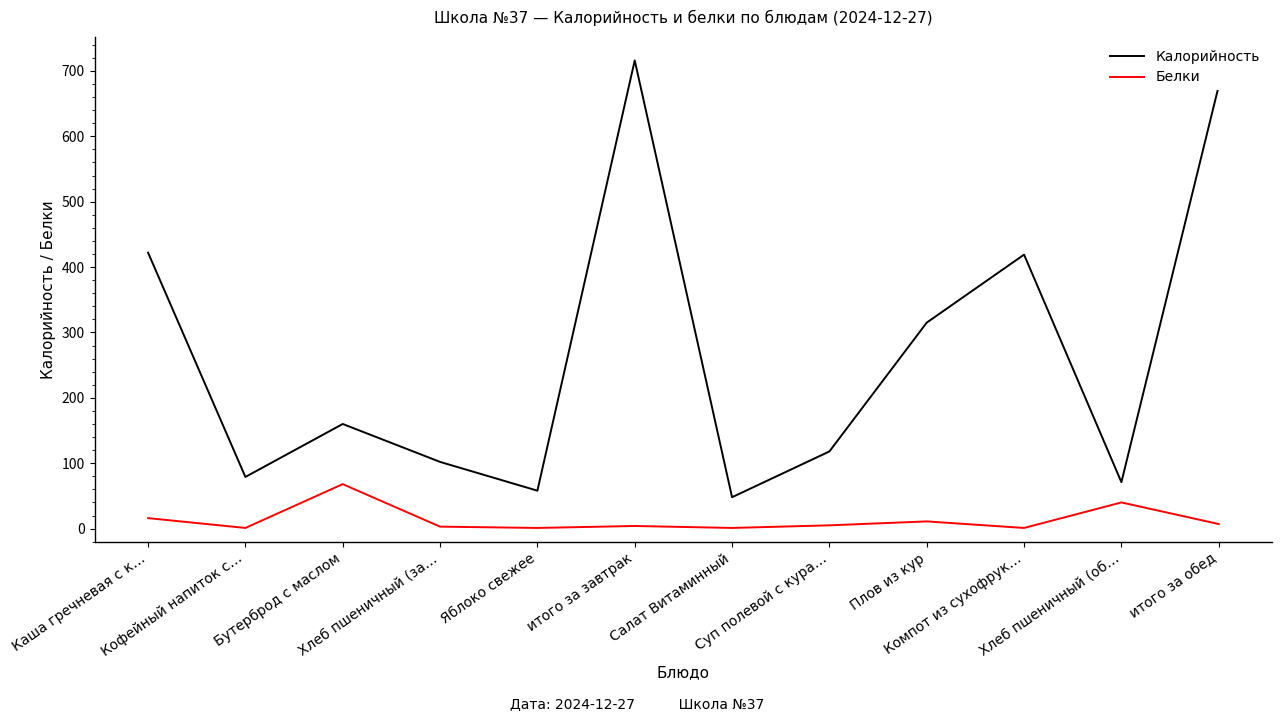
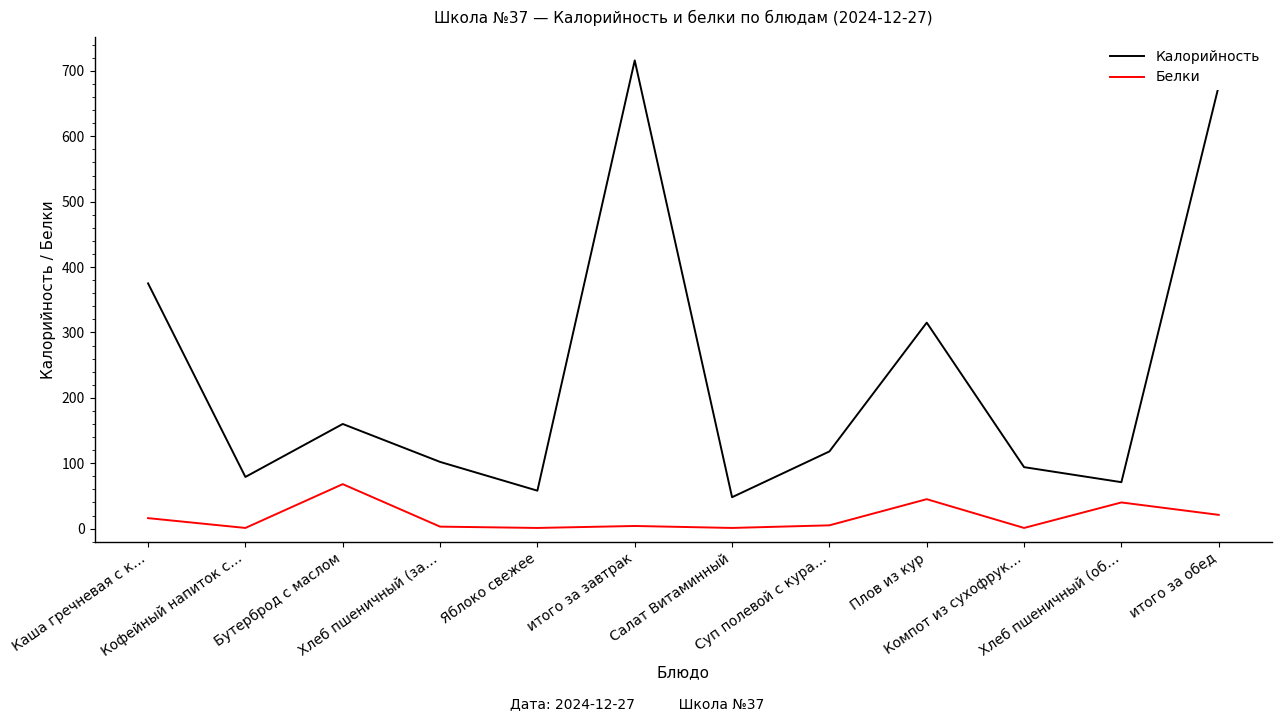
Калорийность, Каша гречневая с к…: 420 -> 380
Белки, Плов из кур: 10 -> 50
Калорийность, Компот из сухофрук…: 420 -> 90
Белки, итого за обед: 10 -> 20
